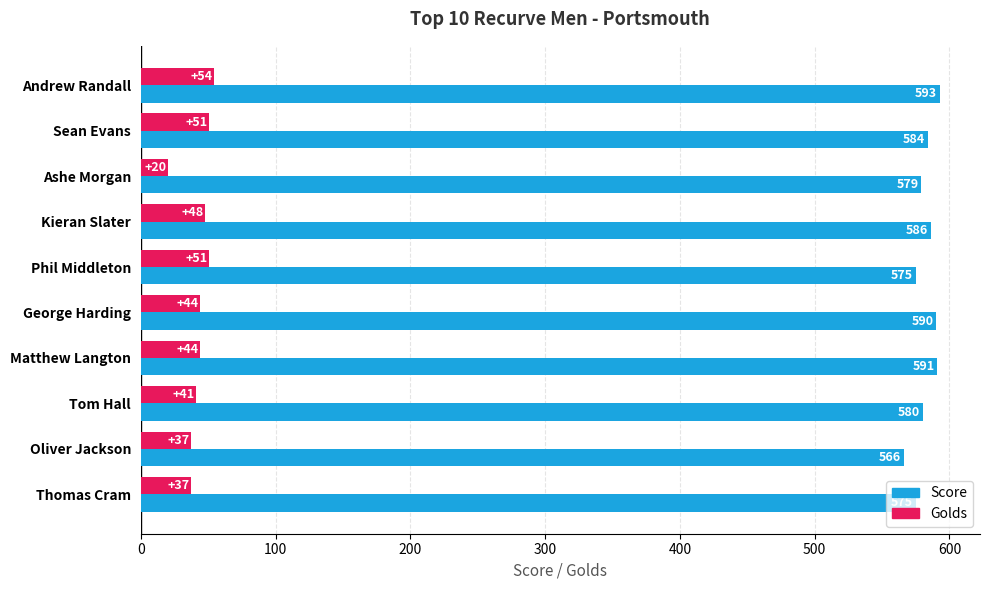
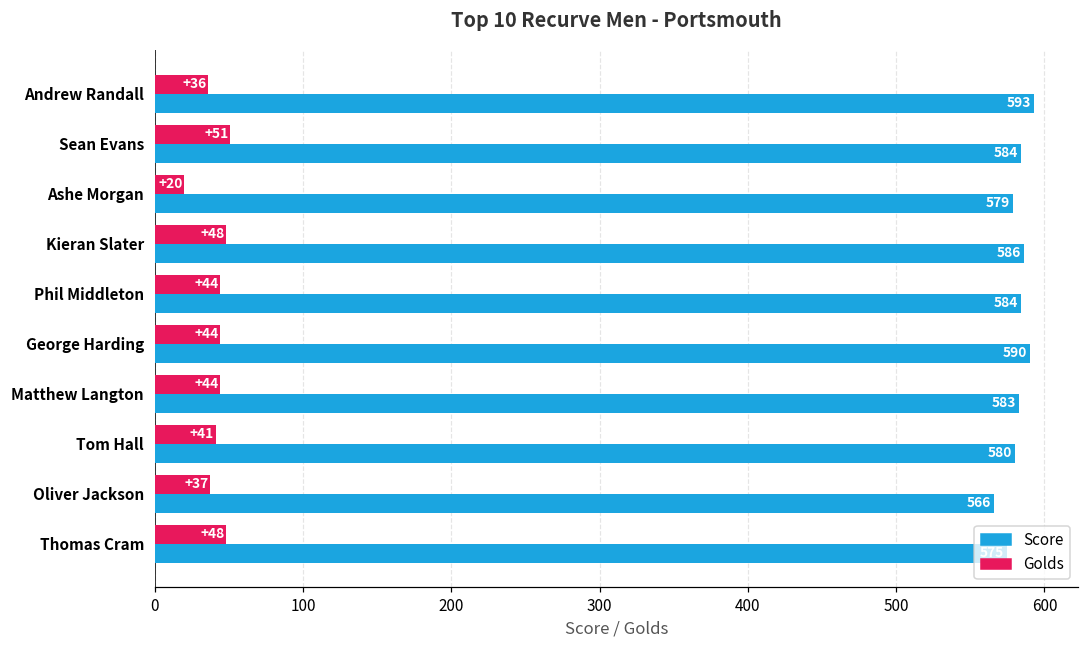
Golds, Andrew Randall: +54 -> +36
Golds, Phil Middleton: +51 -> +44
Score, Phil Middleton: 575 -> 584
Score, Matthew Langton: 591 -> 583
Golds, Thomas Cram: +37 -> +48
